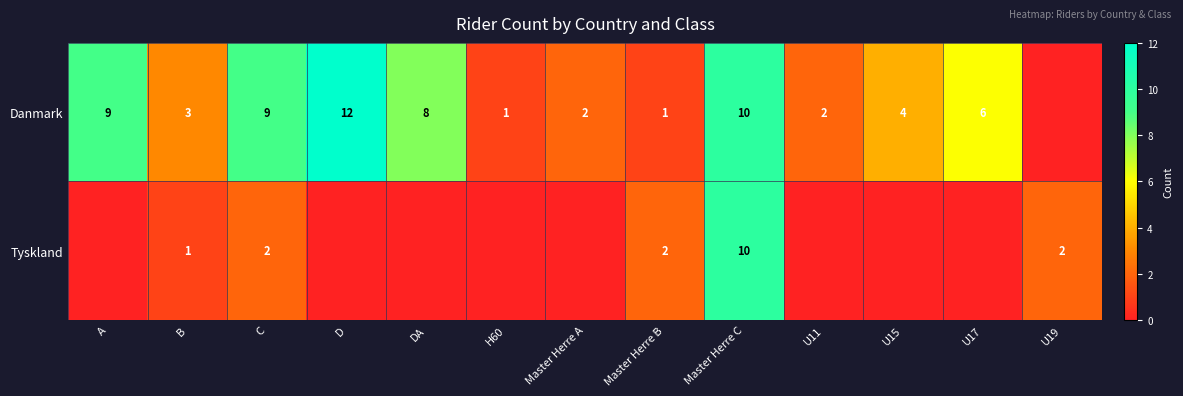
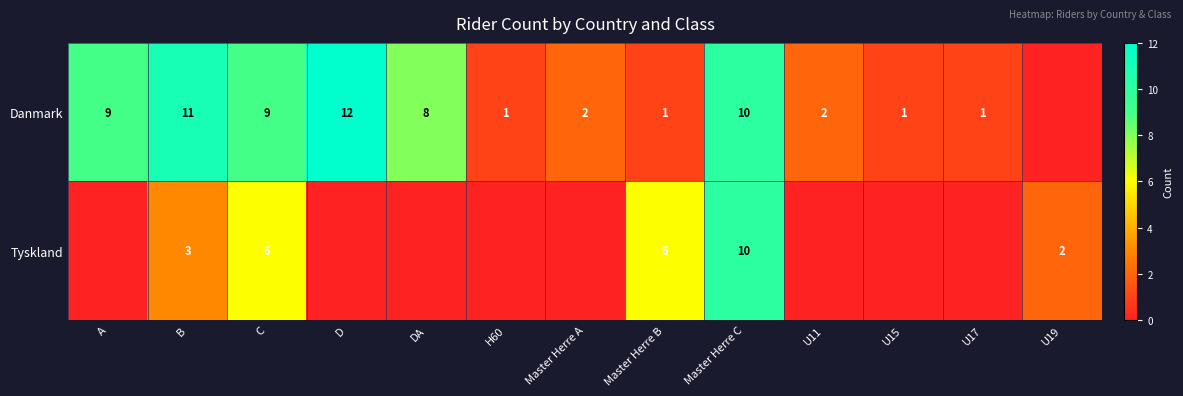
Danmark, B: 3 -> 11
Danmark, U15: 4 -> 1
Danmark, U17: 6 -> 1
Tyskland, B: 1 -> 3
Tyskland, C: 2 -> 6
Tyskland, Master Herre B: 2 -> 6
